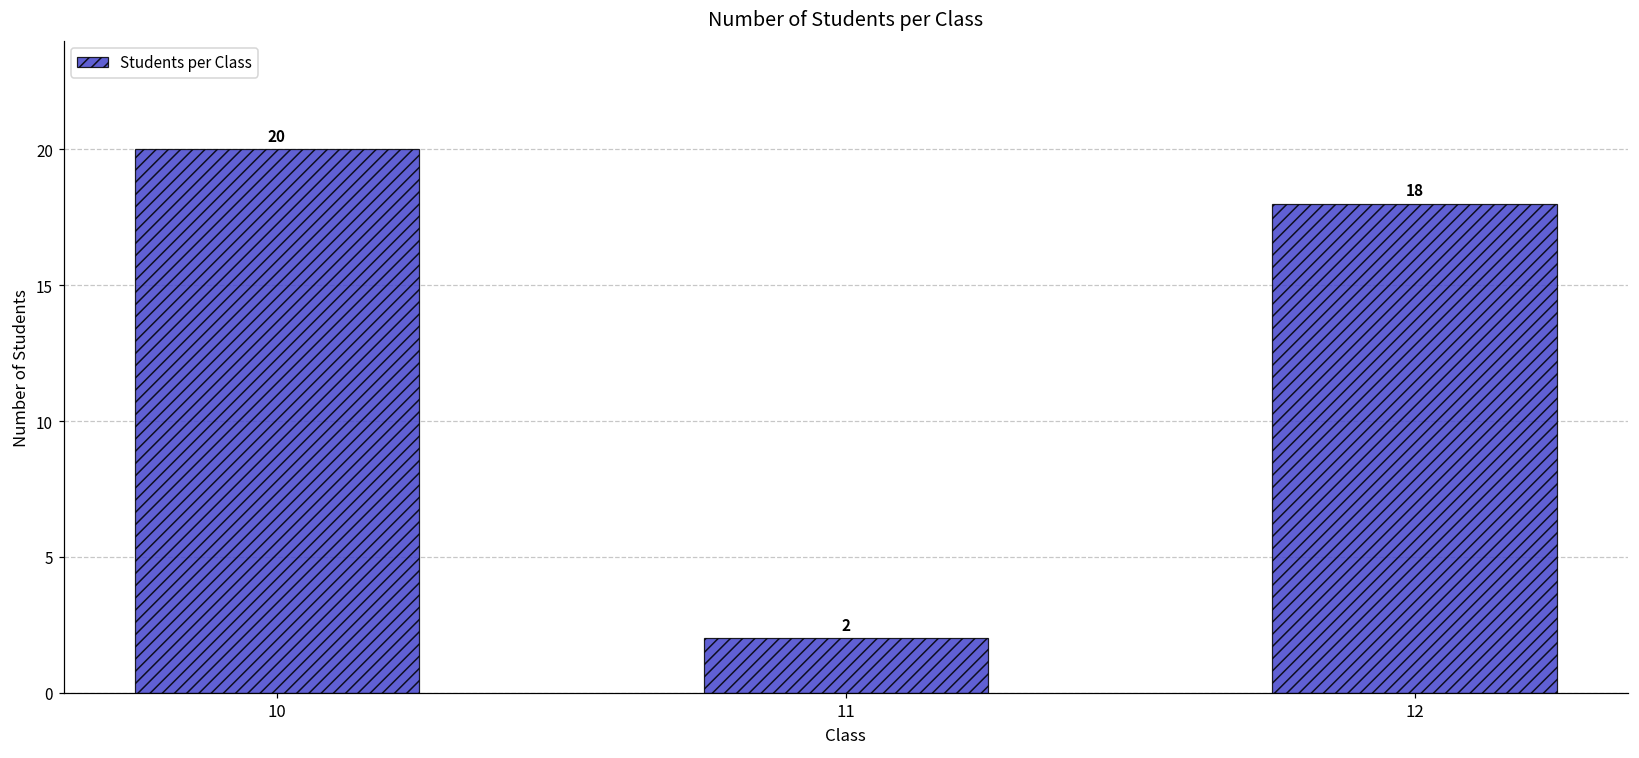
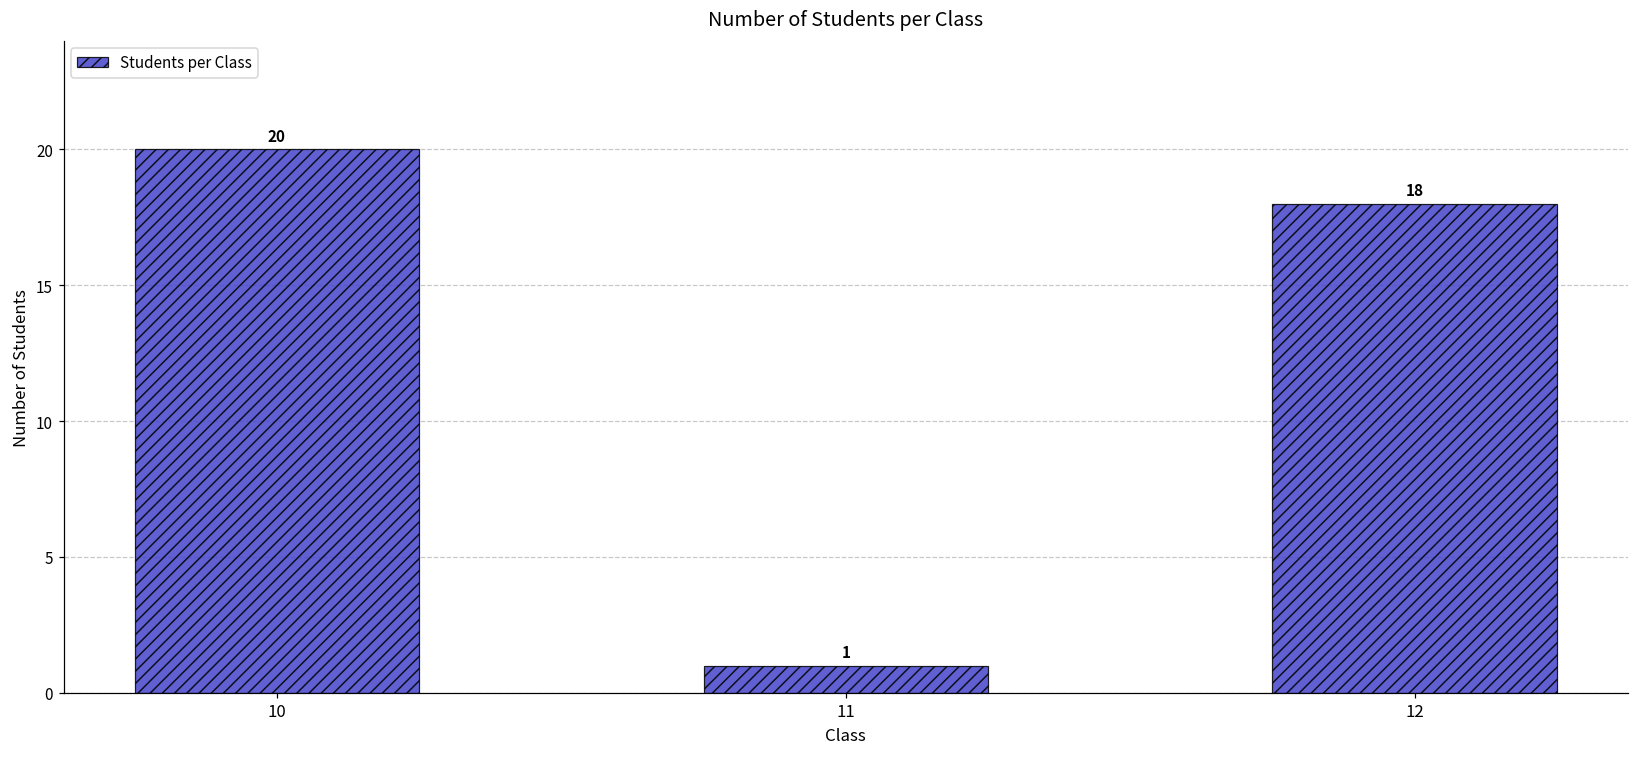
11: 2 -> 1
